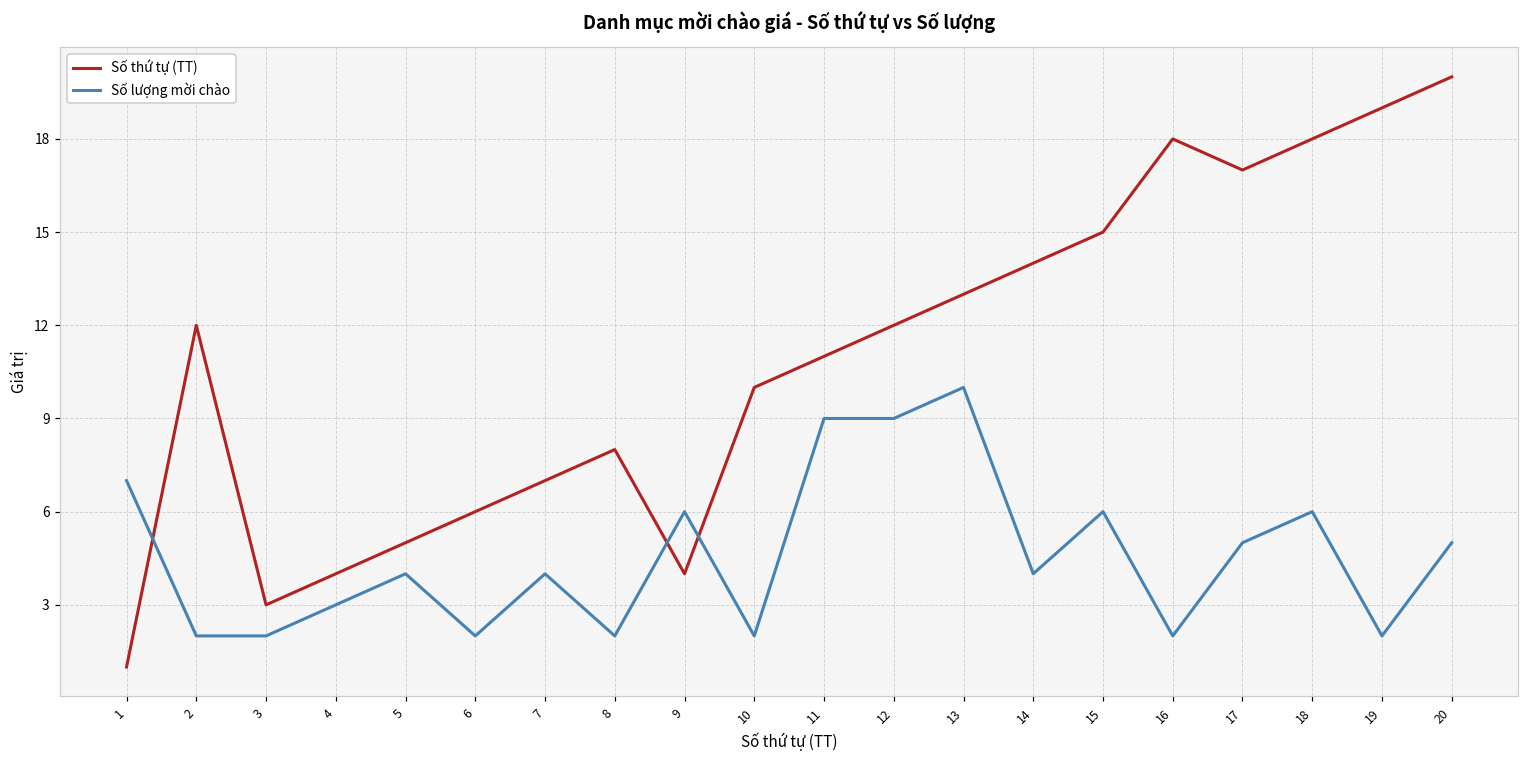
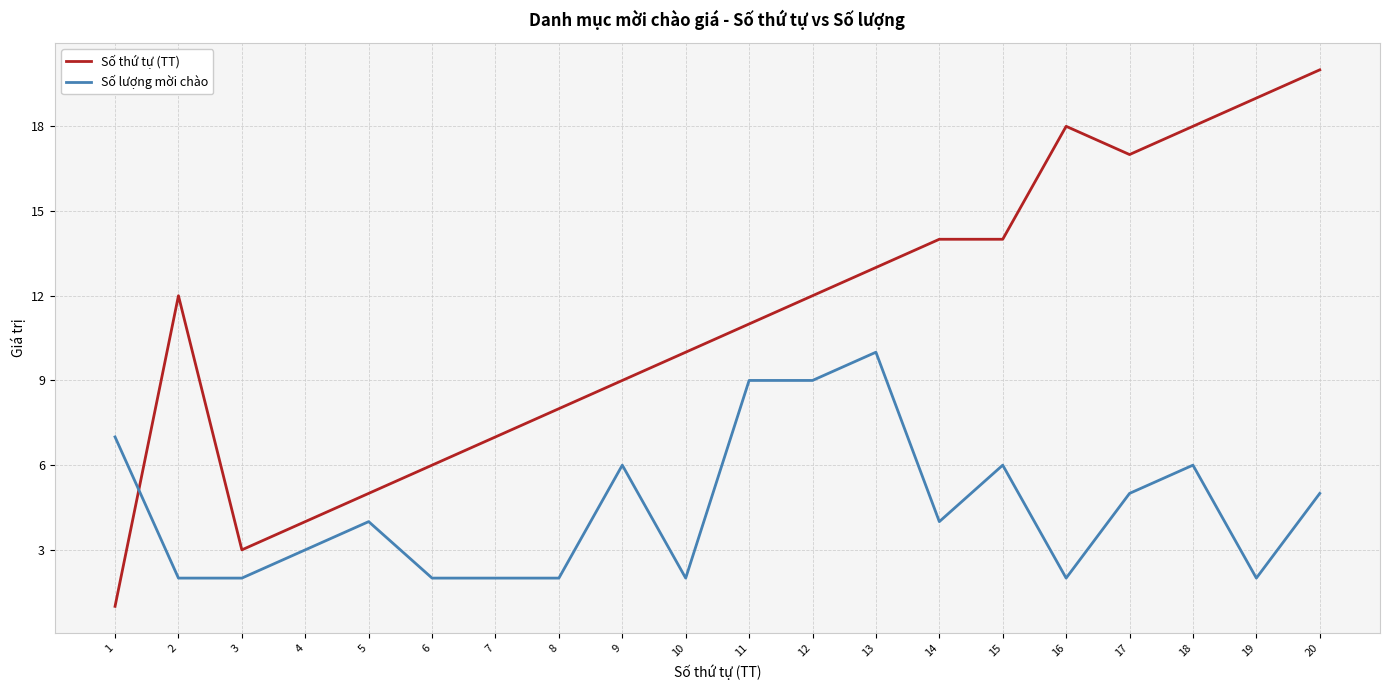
Số lượng mời chào, 7: 4 -> 2
Số thứ tự (TT), 9: 4 -> 9
Số thứ tự (TT), 15: 15 -> 14
